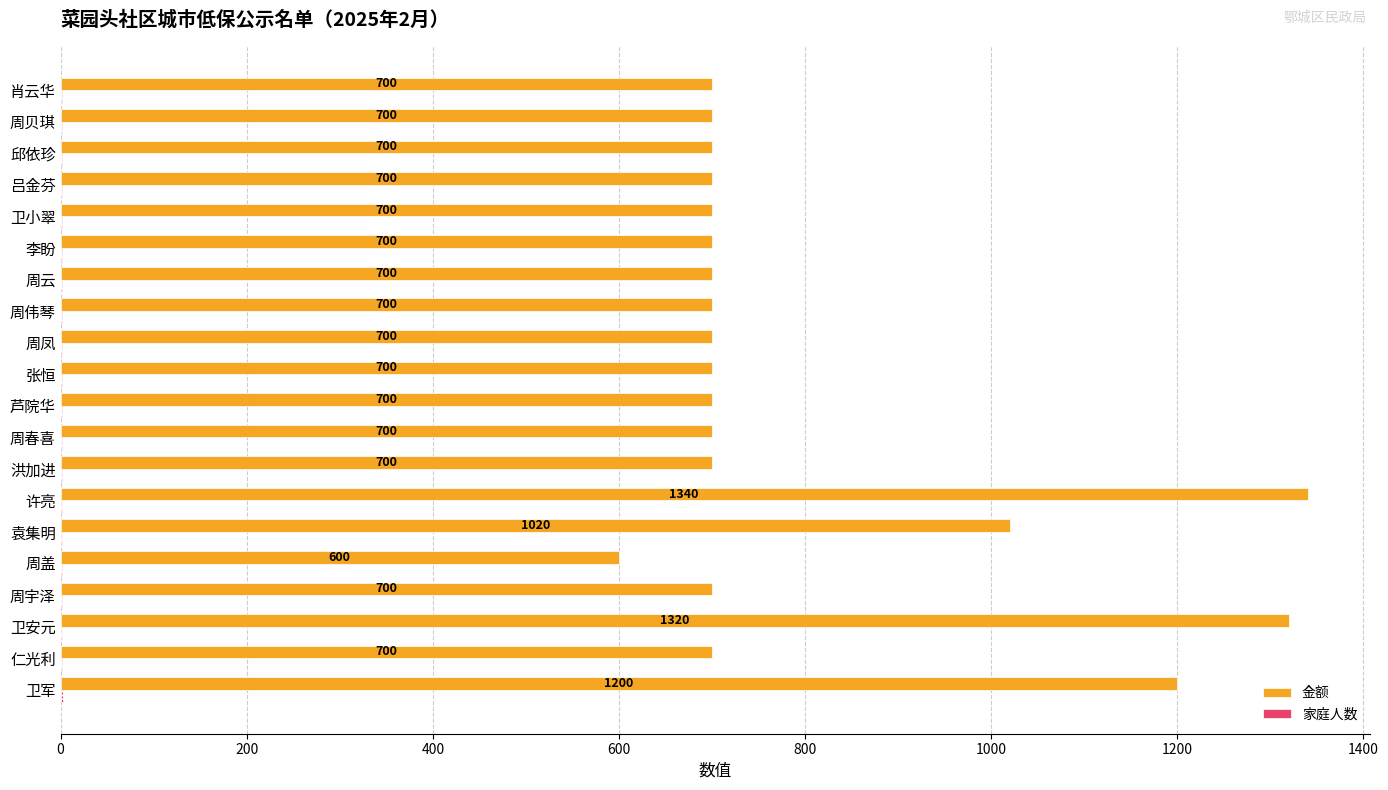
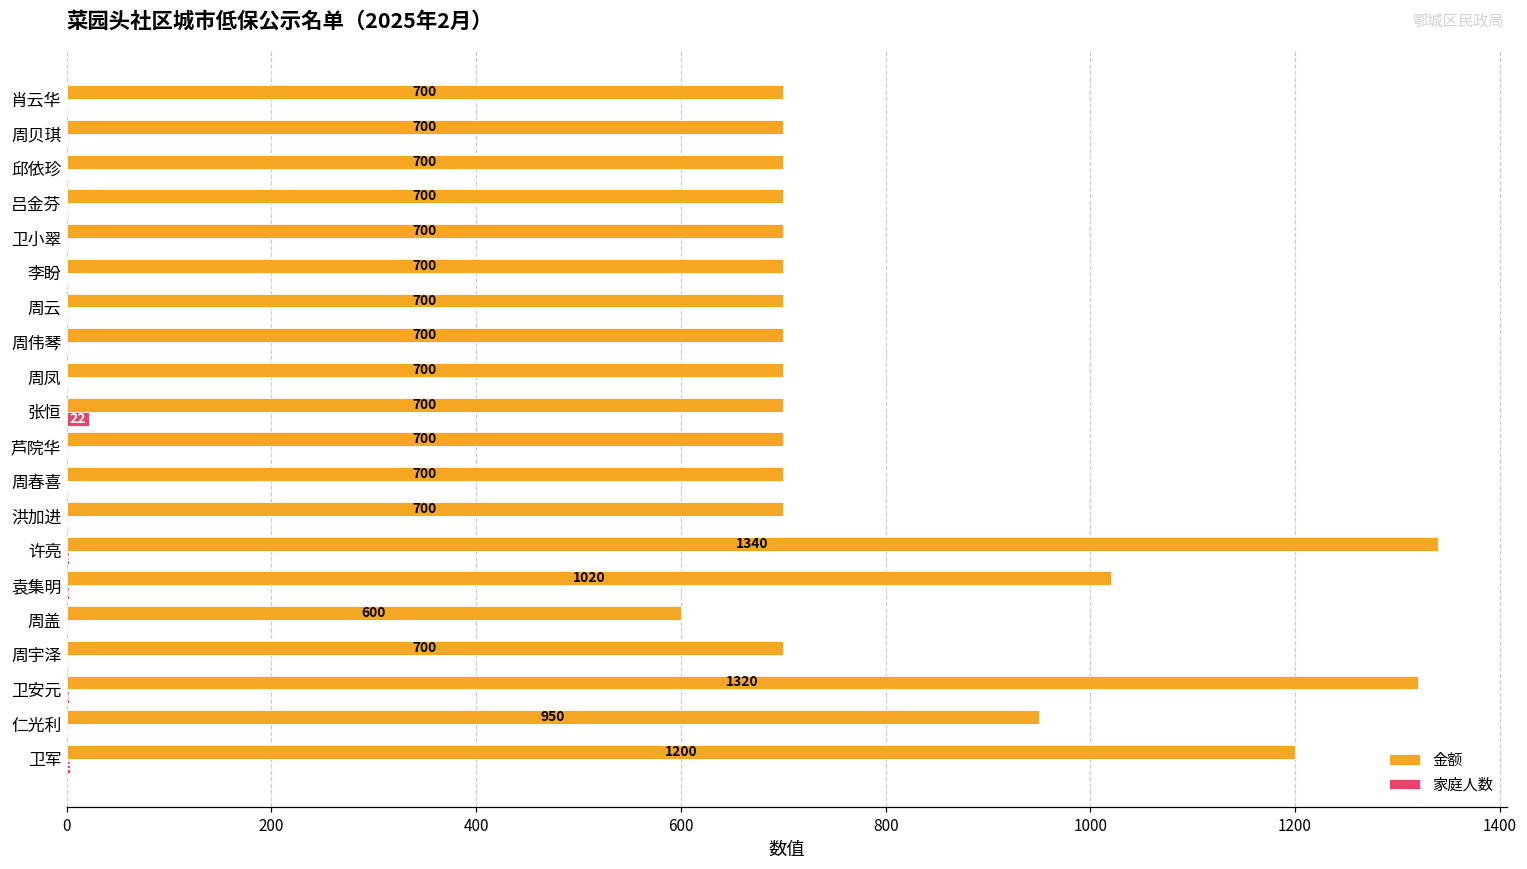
家庭人数, 张恒: 0 -> 20
金额, 仁光利: 700 -> 950
